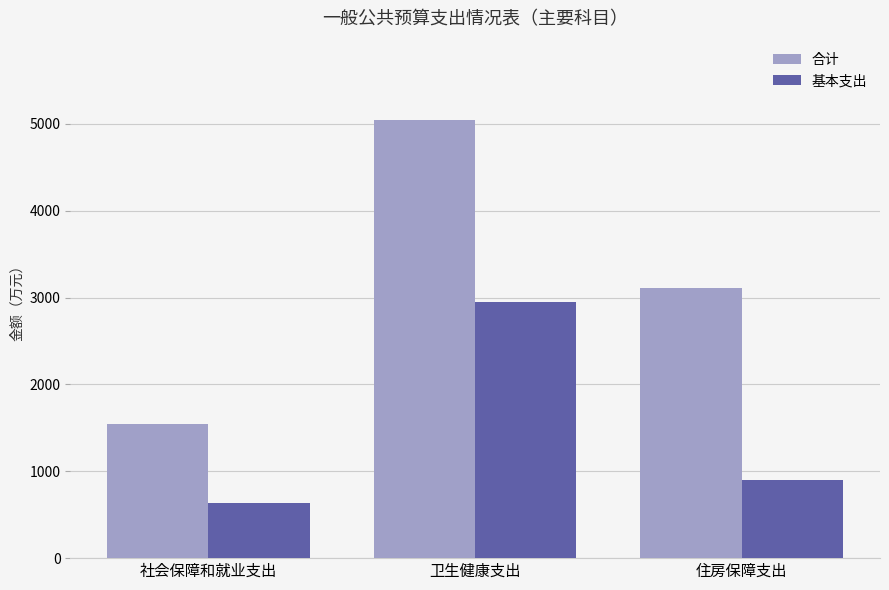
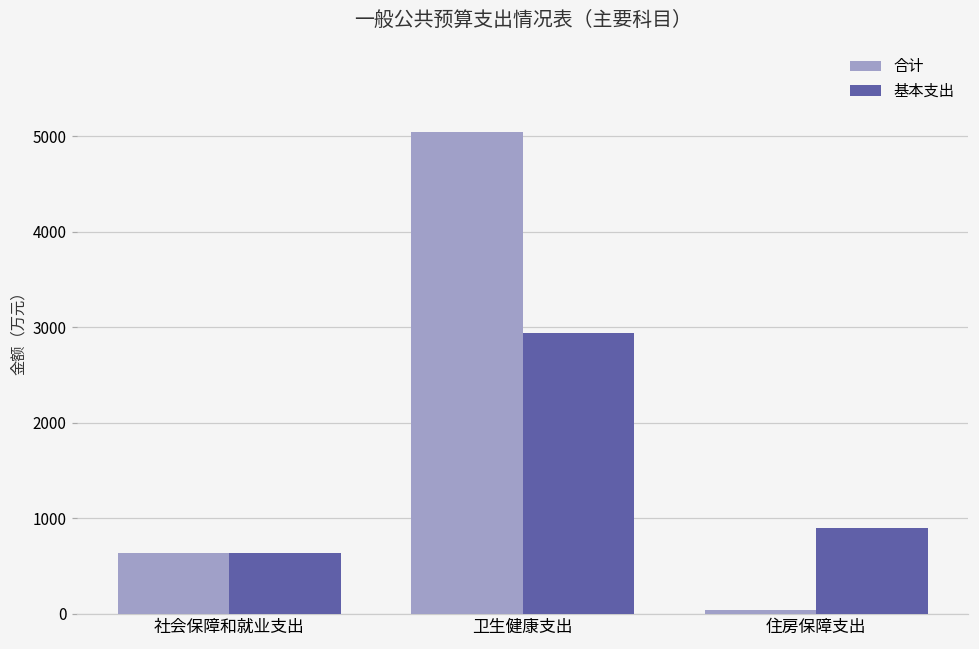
合计, 社会保障和就业支出: 1500 -> 600
合计, 住房保障支出: 3100 -> 0
